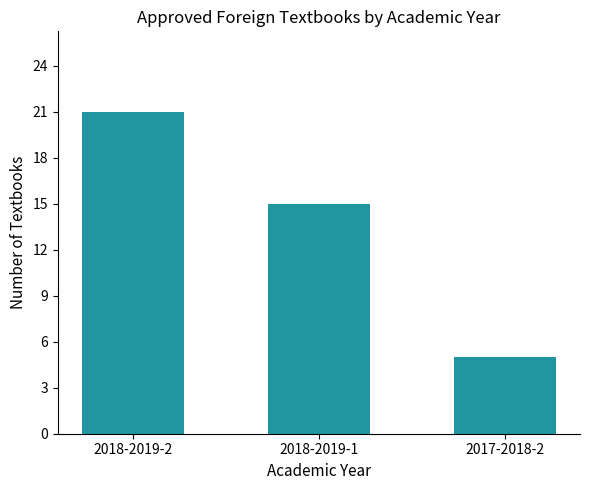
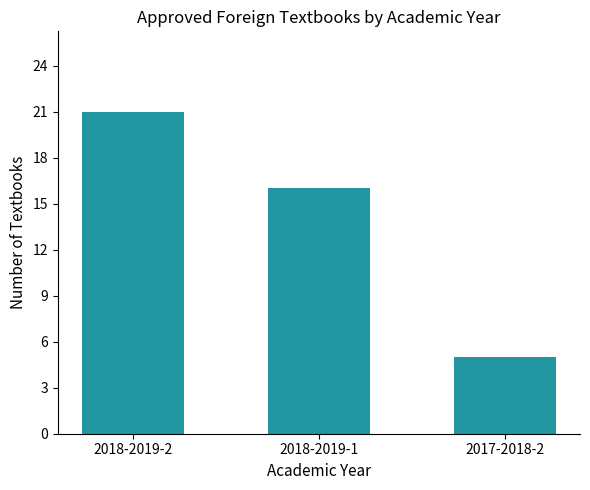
2018-2019-1: 15 -> 16
